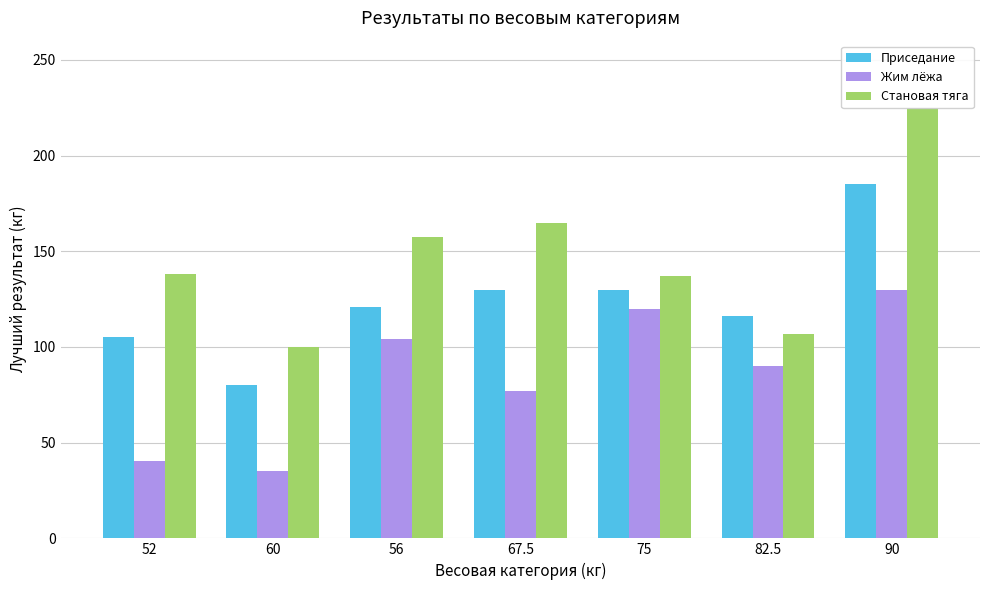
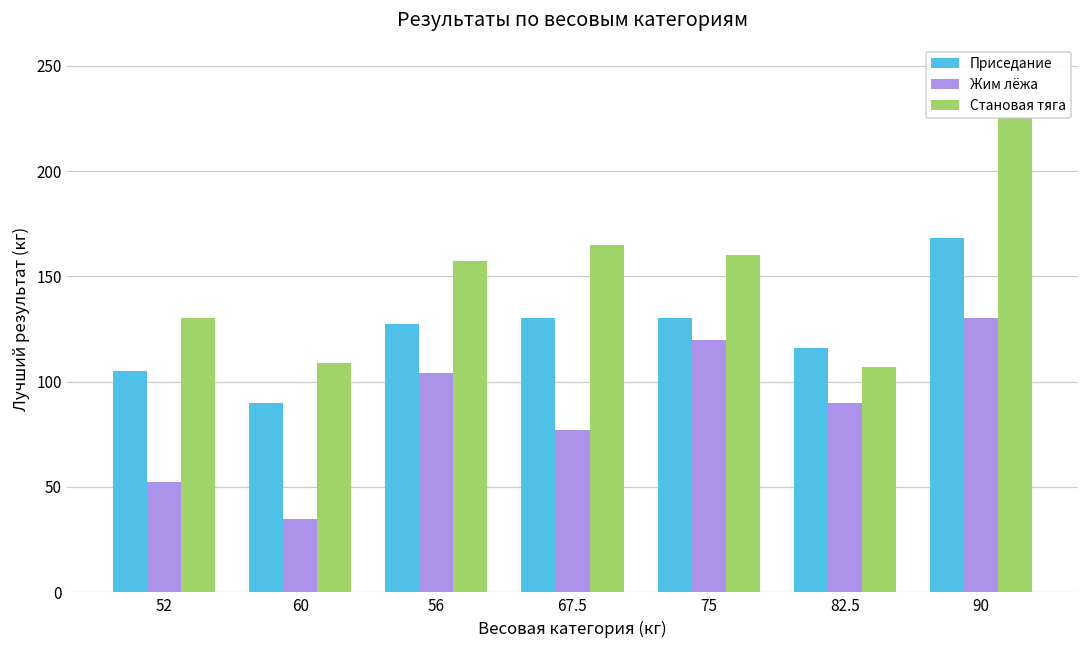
Жим лёжа, 52: 40 -> 53
Становая тяга, 52: 138 -> 130
Приседание, 60: 80 -> 90
Становая тяга, 60: 100 -> 109
Приседание, 56: 121 -> 128
Становая тяга, 75: 137 -> 160
Приседание, 90: 185 -> 168
